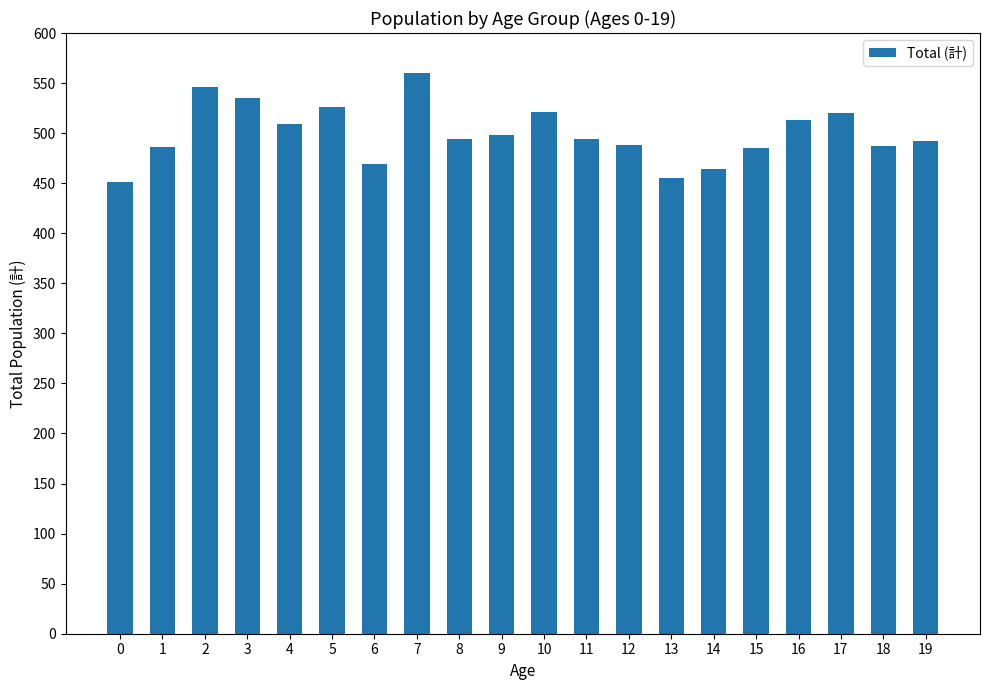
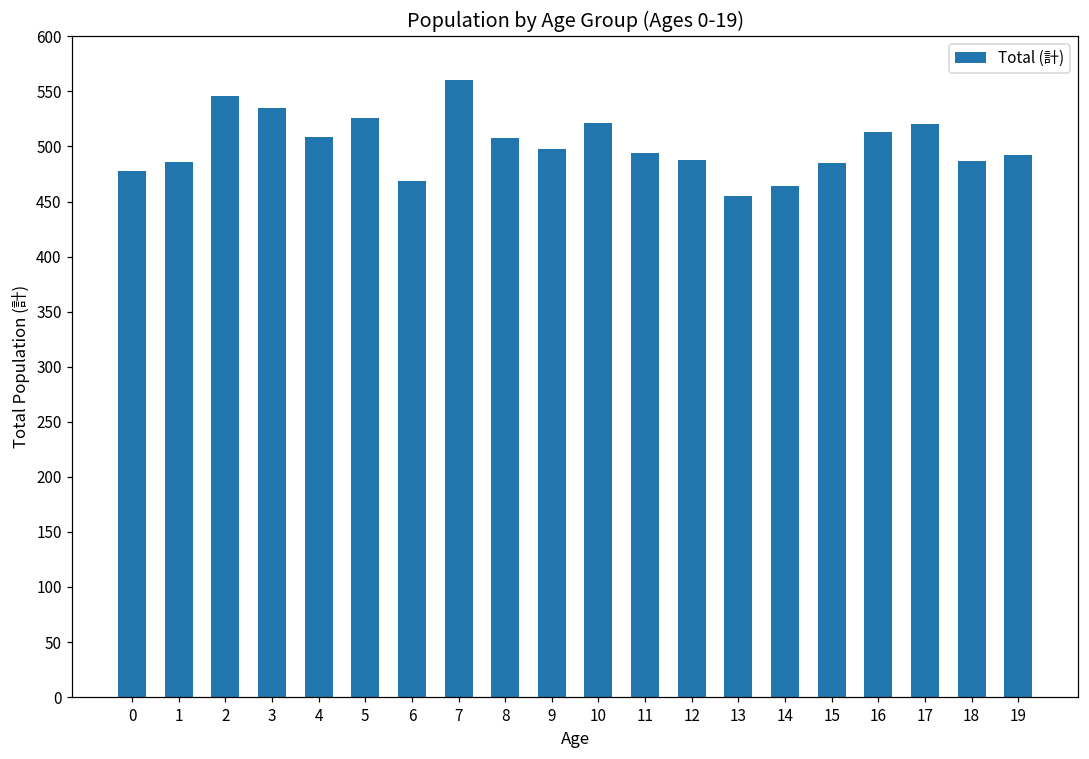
0: 451 -> 478
8: 494 -> 508
